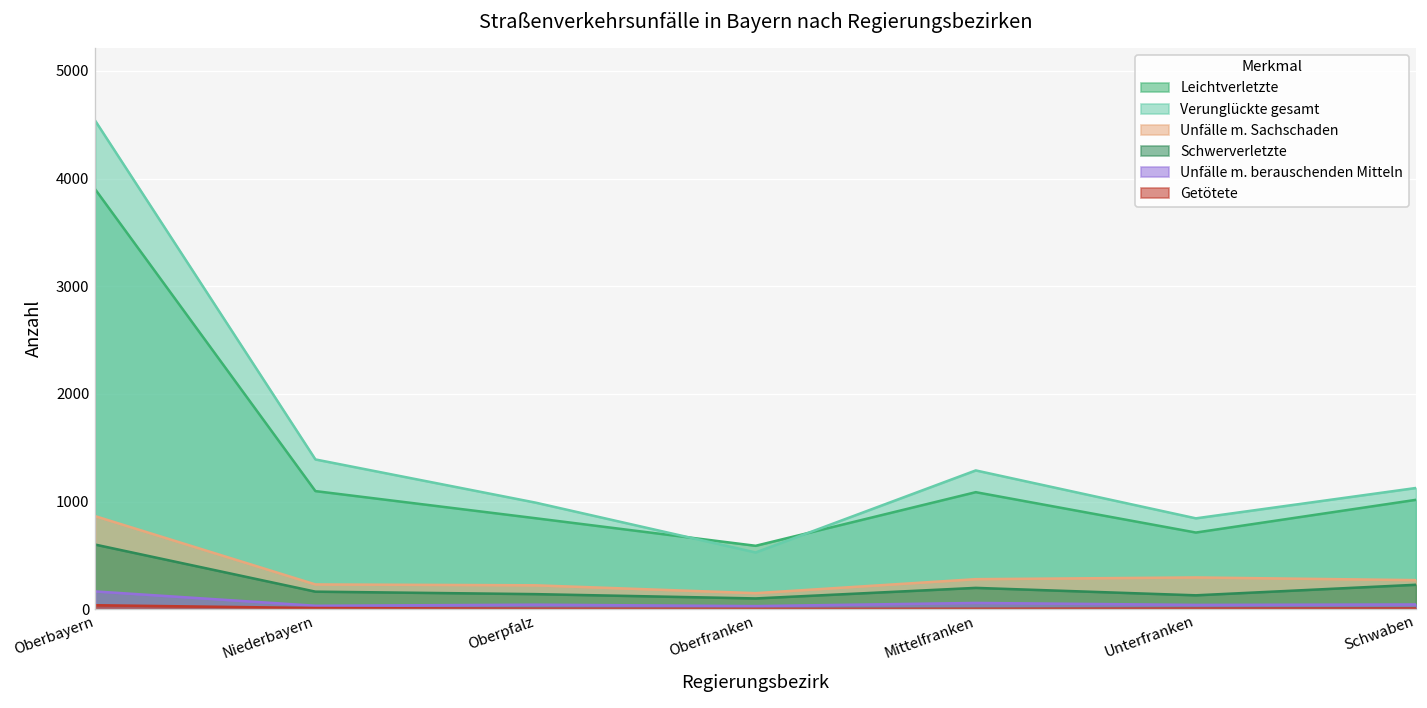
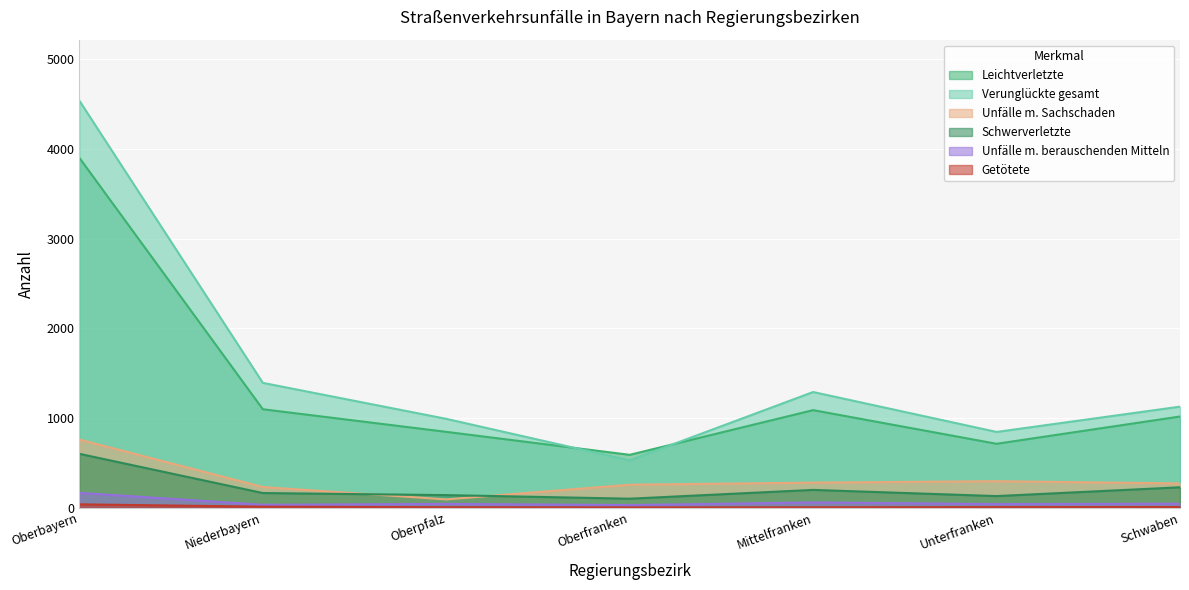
Unfälle m. Sachschaden, Oberbayern: 900 -> 800
Unfälle m. Sachschaden, Oberpfalz: 200 -> 100
Unfälle m. Sachschaden, Oberfranken: 100 -> 300
